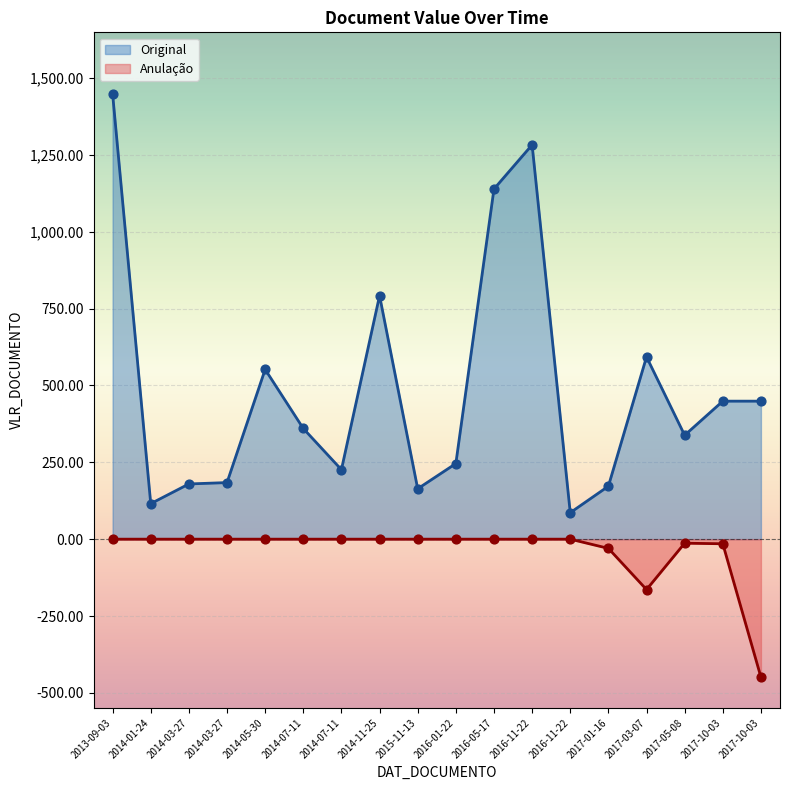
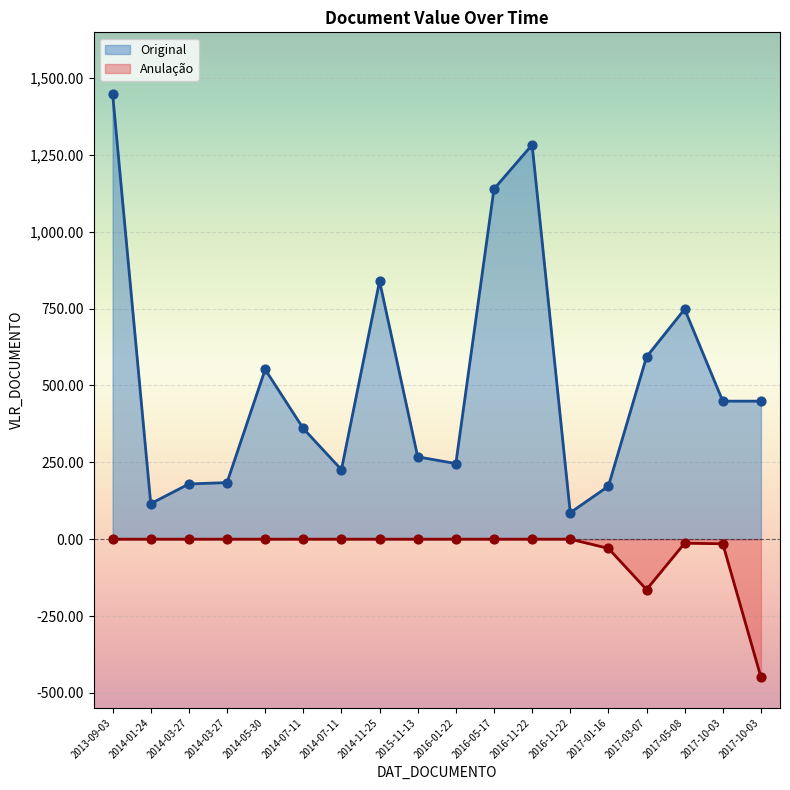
Original, 2014-11-25: 790 -> 840
Original, 2015-11-13: 160 -> 270
Original, 2017-05-08: 340 -> 750
